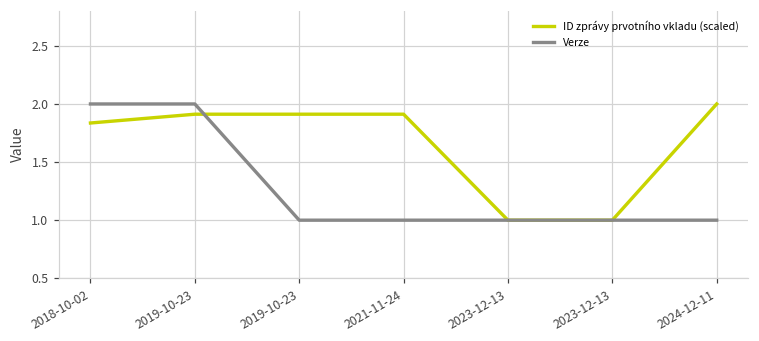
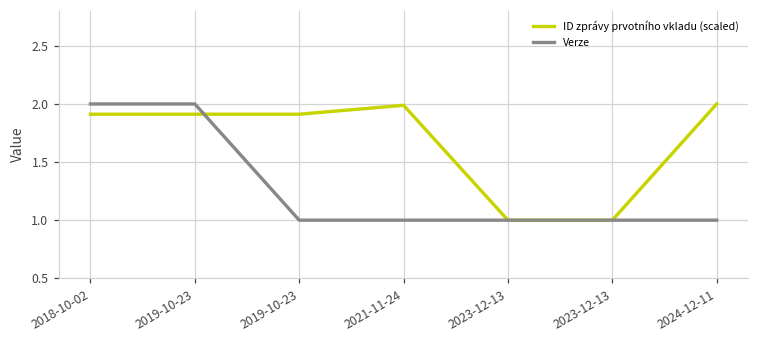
ID zprávy prvotního vkladu (scaled), 2018-10-02: 1.84 -> 1.91
ID zprávy prvotního vkladu (scaled), 2021-11-24: 1.91 -> 1.99
